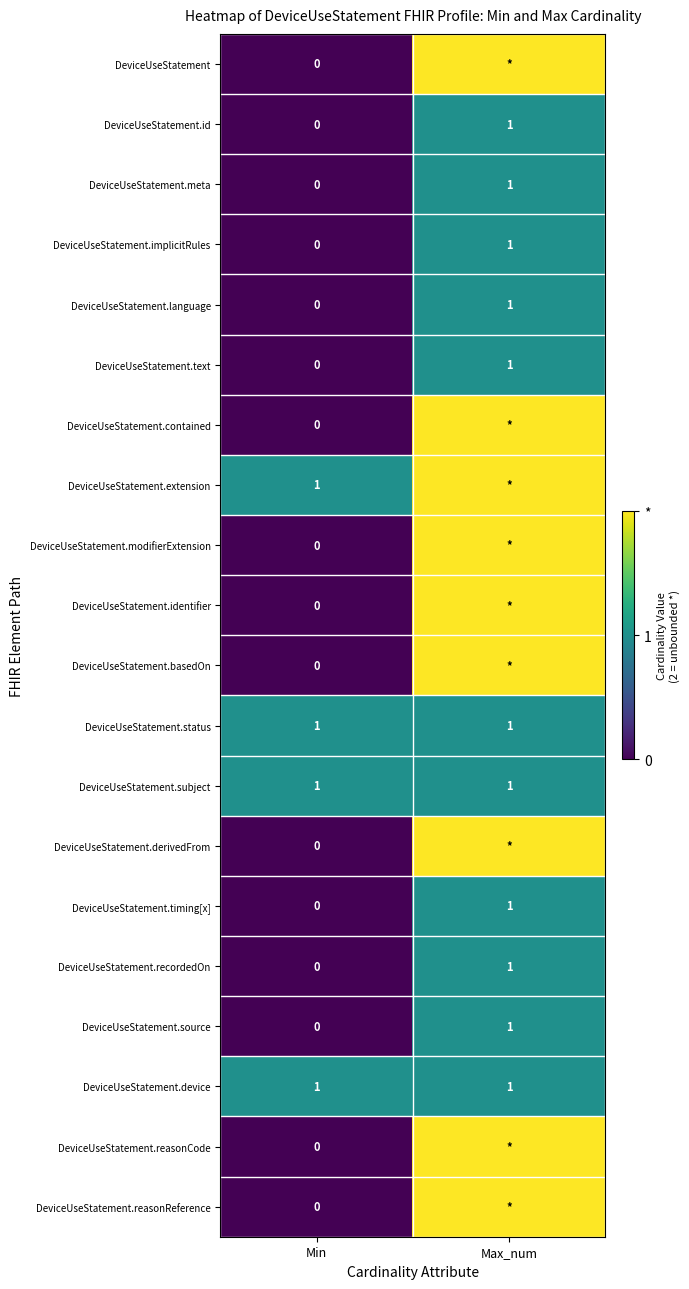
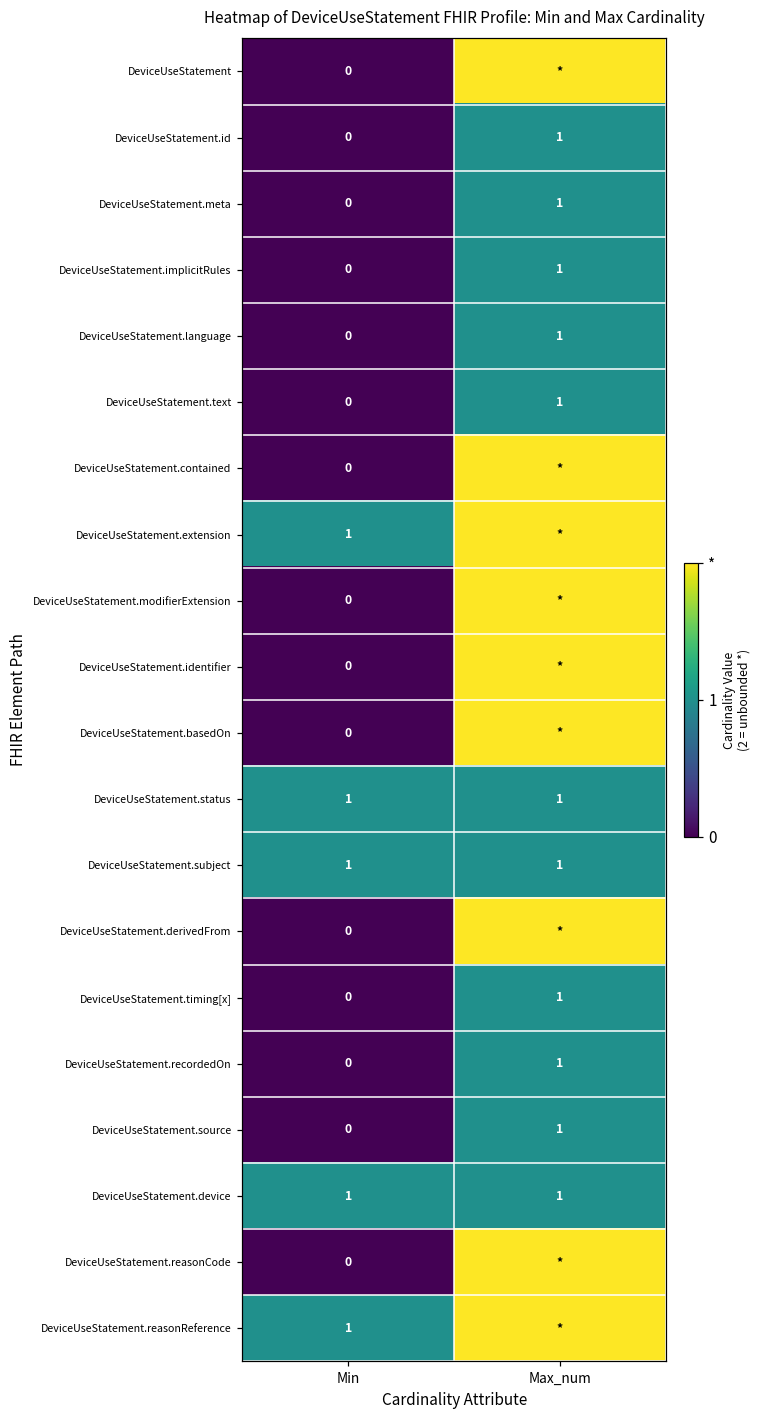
DeviceUseStatement.reasonReference, Min: 0 -> 1
